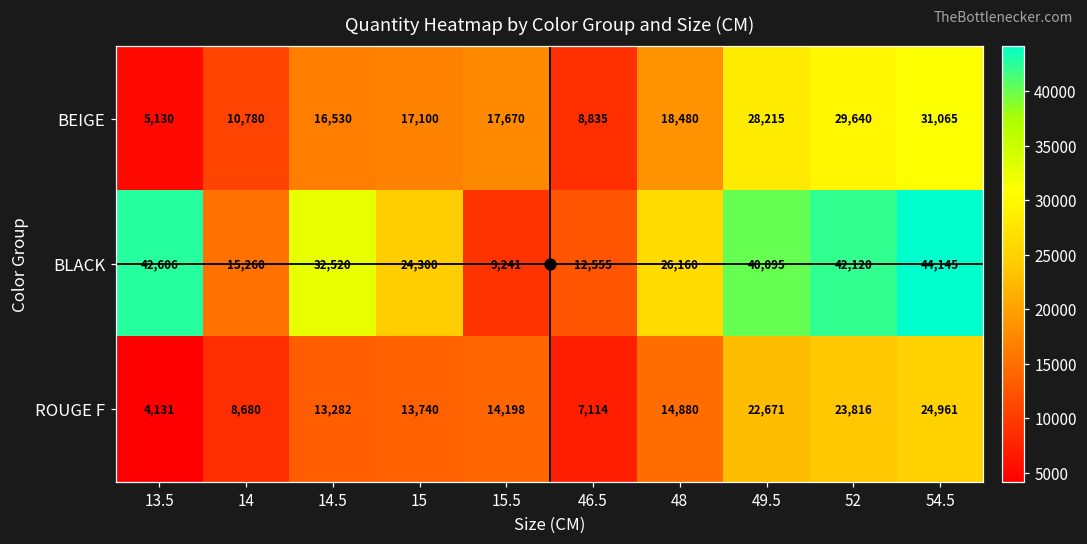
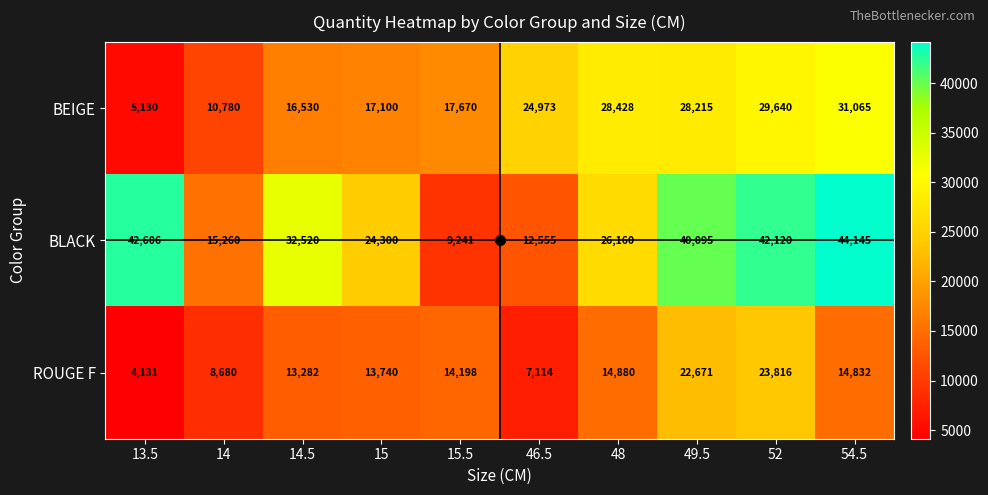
BEIGE, 46.5: 8,835 -> 24,973
BEIGE, 48: 18,480 -> 28,428
ROUGE F, 54.5: 24,961 -> 14,832
